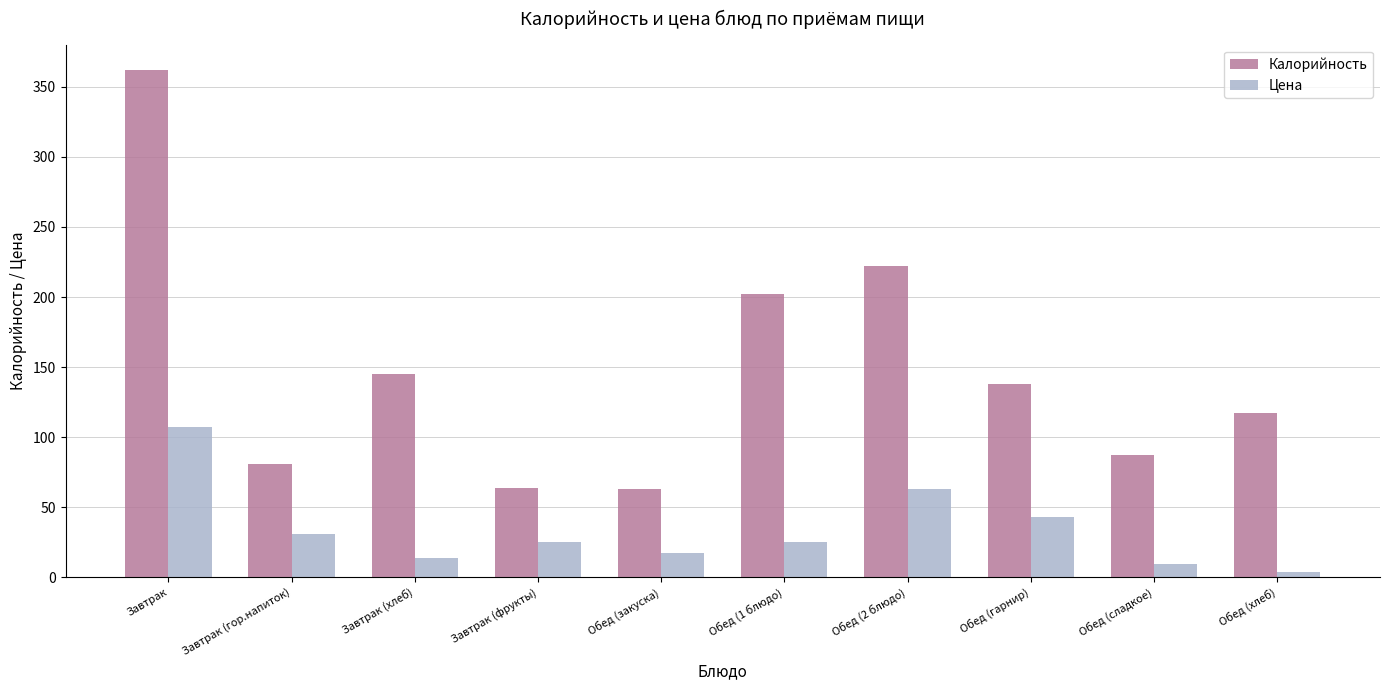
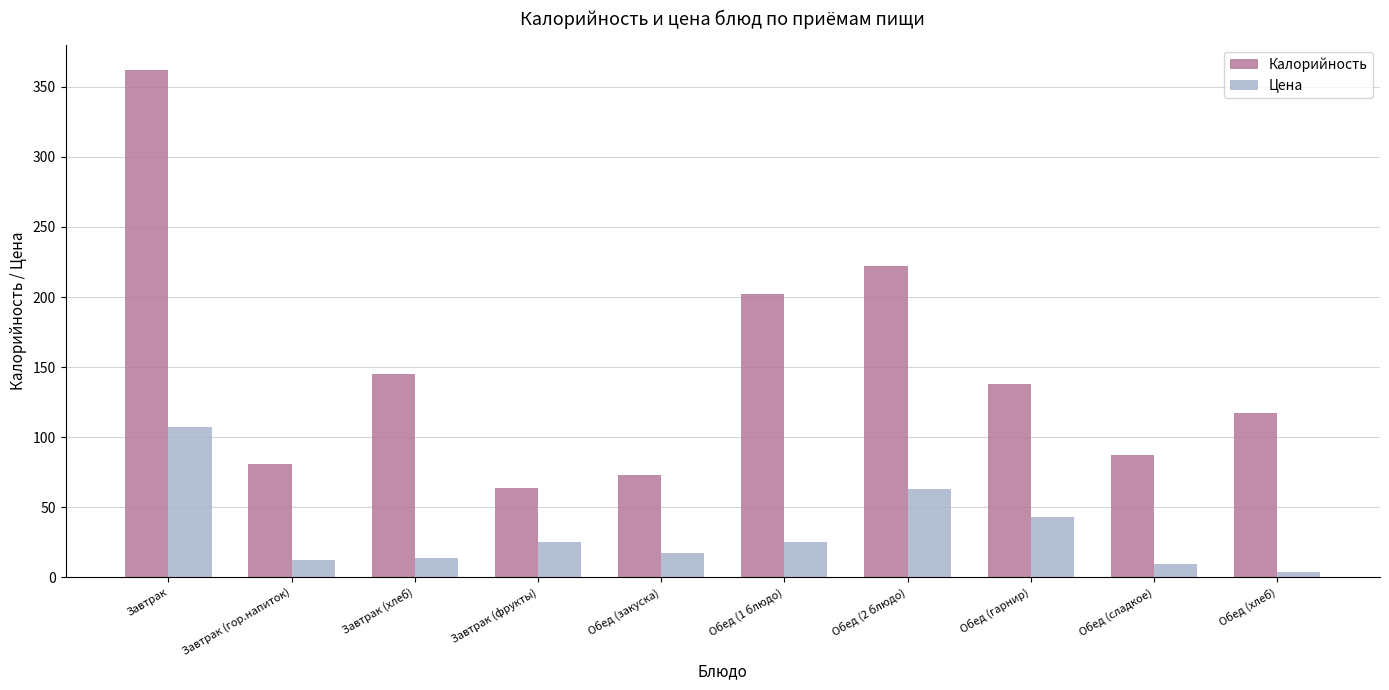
Цена, Завтрак (гор.напиток): 31 -> 12
Калорийность, Обед (закуска): 63 -> 73
